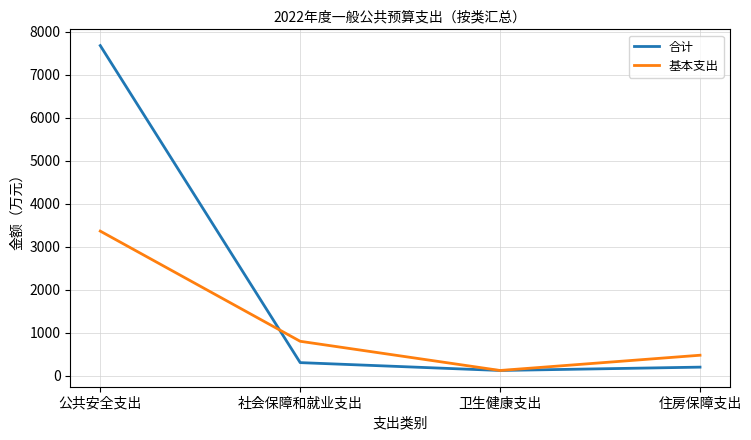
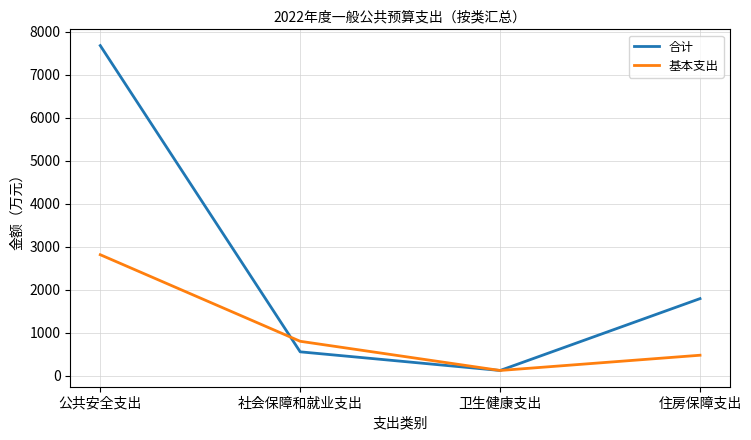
基本支出, 公共安全支出: 3400 -> 2800
合计, 社会保障和就业支出: 300 -> 600
合计, 住房保障支出: 200 -> 1800
